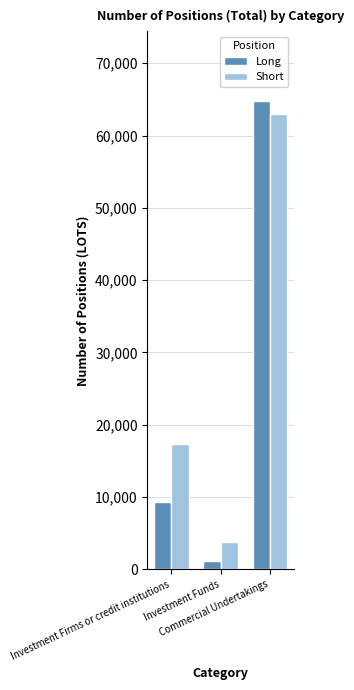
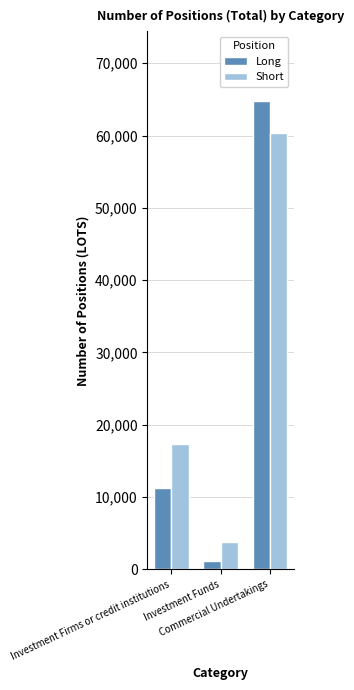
Long, Investment Firms or credit institutions: 9,000 -> 11,000
Short, Commercial Undertakings: 63,000 -> 60,000
